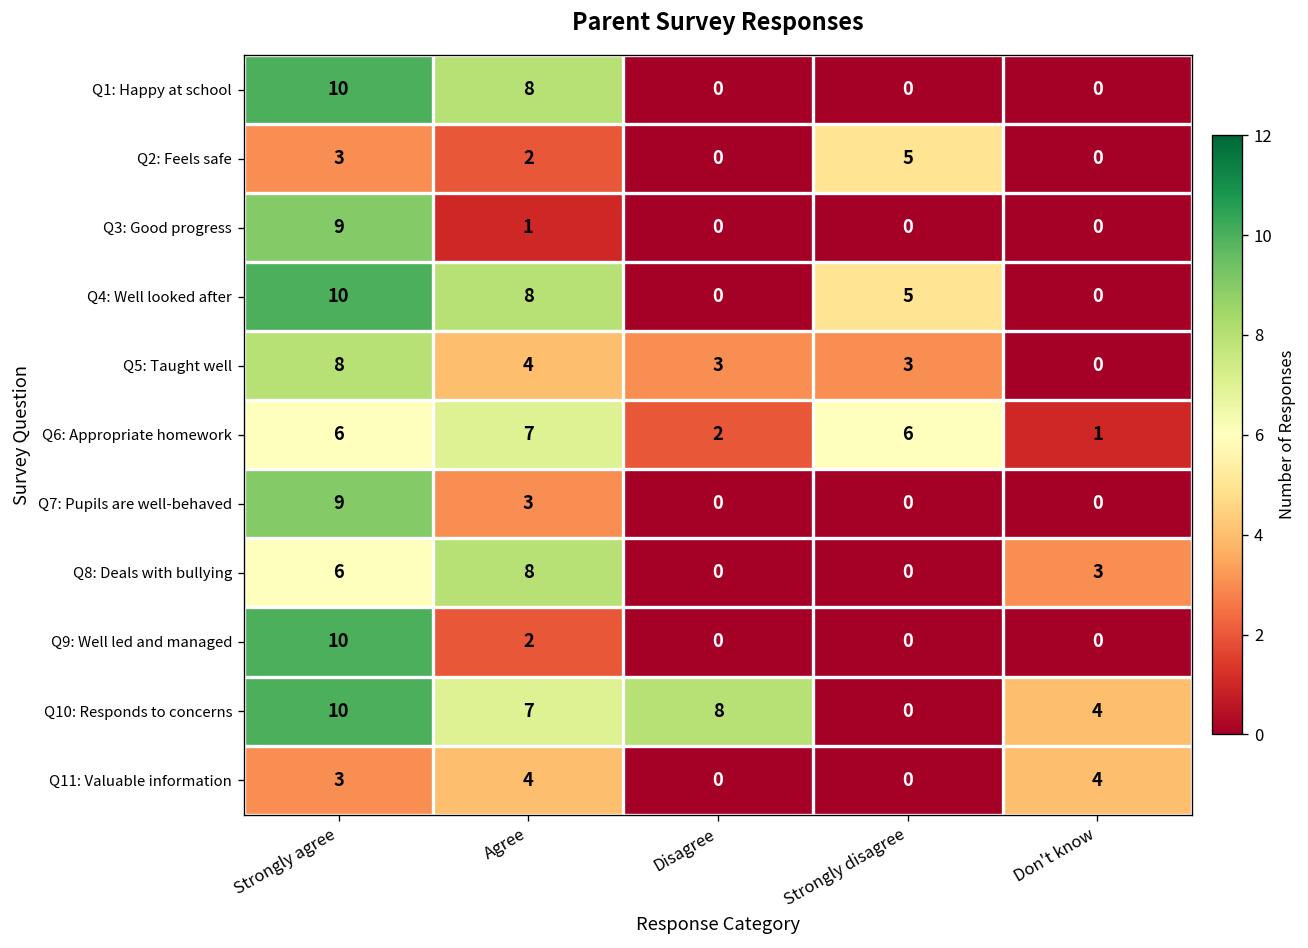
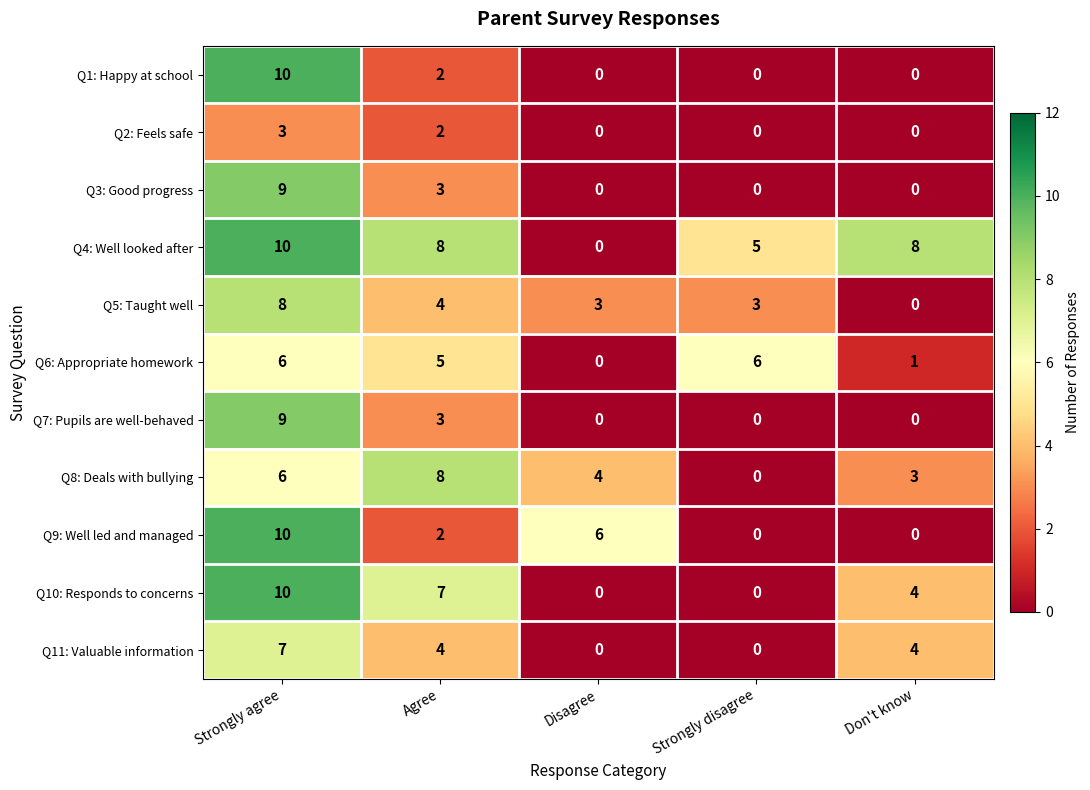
Q1: Happy at school, Agree: 8 -> 2
Q2: Feels safe, Strongly disagree: 5 -> 0
Q3: Good progress, Agree: 1 -> 3
Q4: Well looked after, Don't know: 0 -> 8
Q6: Appropriate homework, Agree: 7 -> 5
Q6: Appropriate homework, Disagree: 2 -> 0
Q8: Deals with bullying, Disagree: 0 -> 4
Q9: Well led and managed, Disagree: 0 -> 6
Q10: Responds to concerns, Disagree: 8 -> 0
Q11: Valuable information, Strongly agree: 3 -> 7
